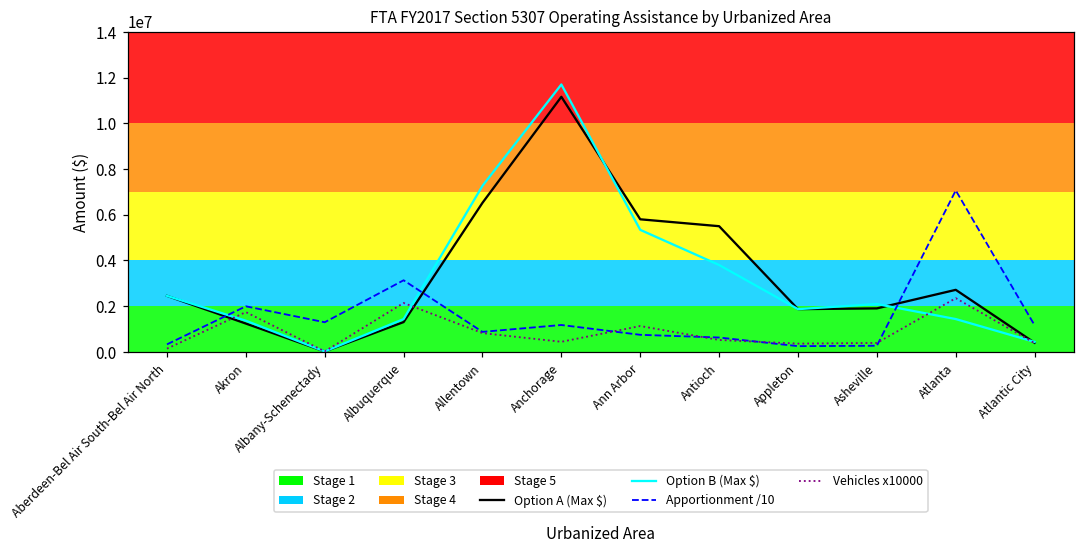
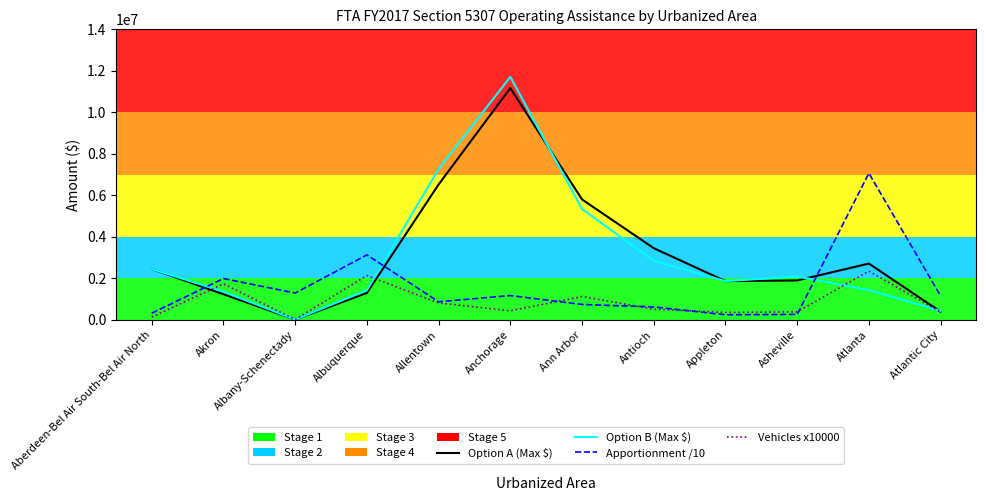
Option A (Max $), Antioch: 5500000 -> 3500000
Option B (Max $), Antioch: 3800000 -> 2800000
